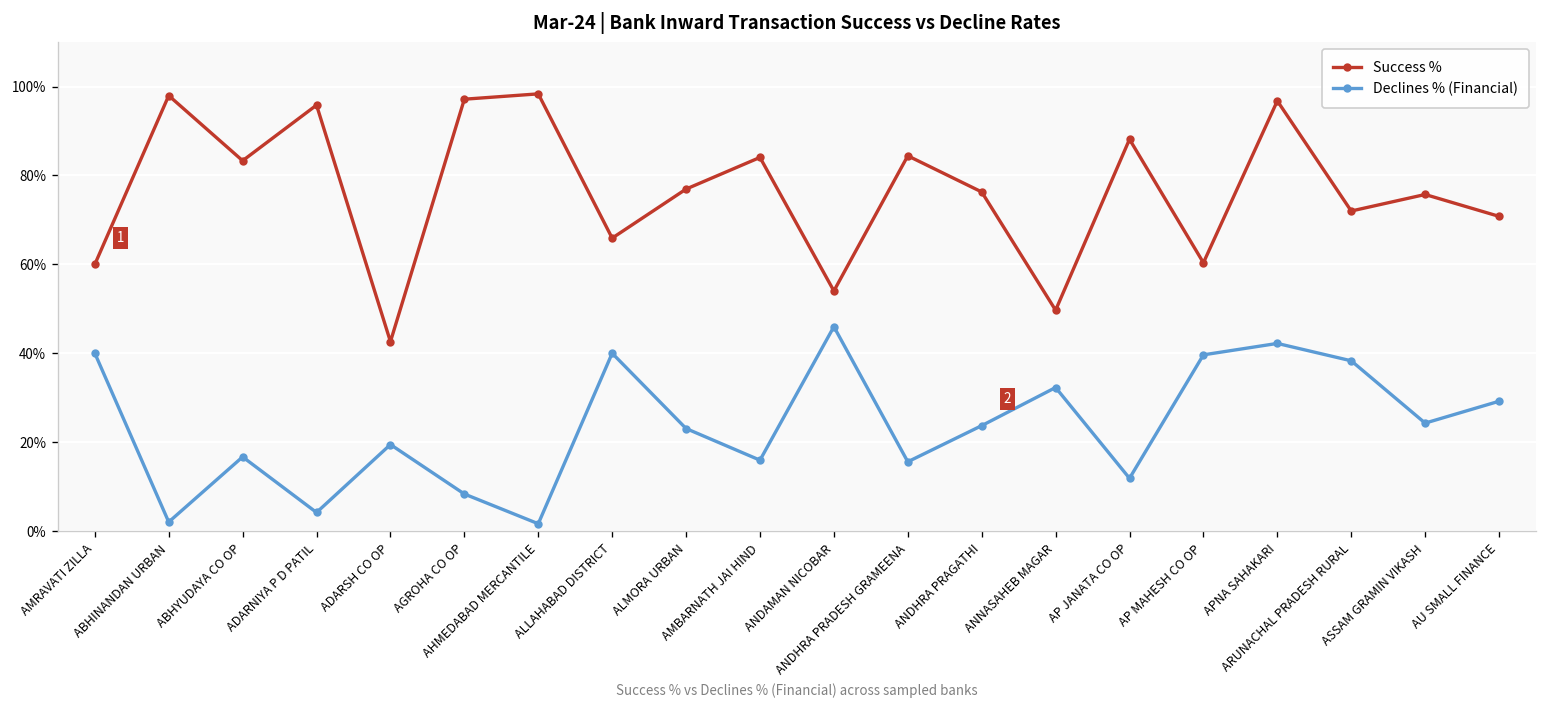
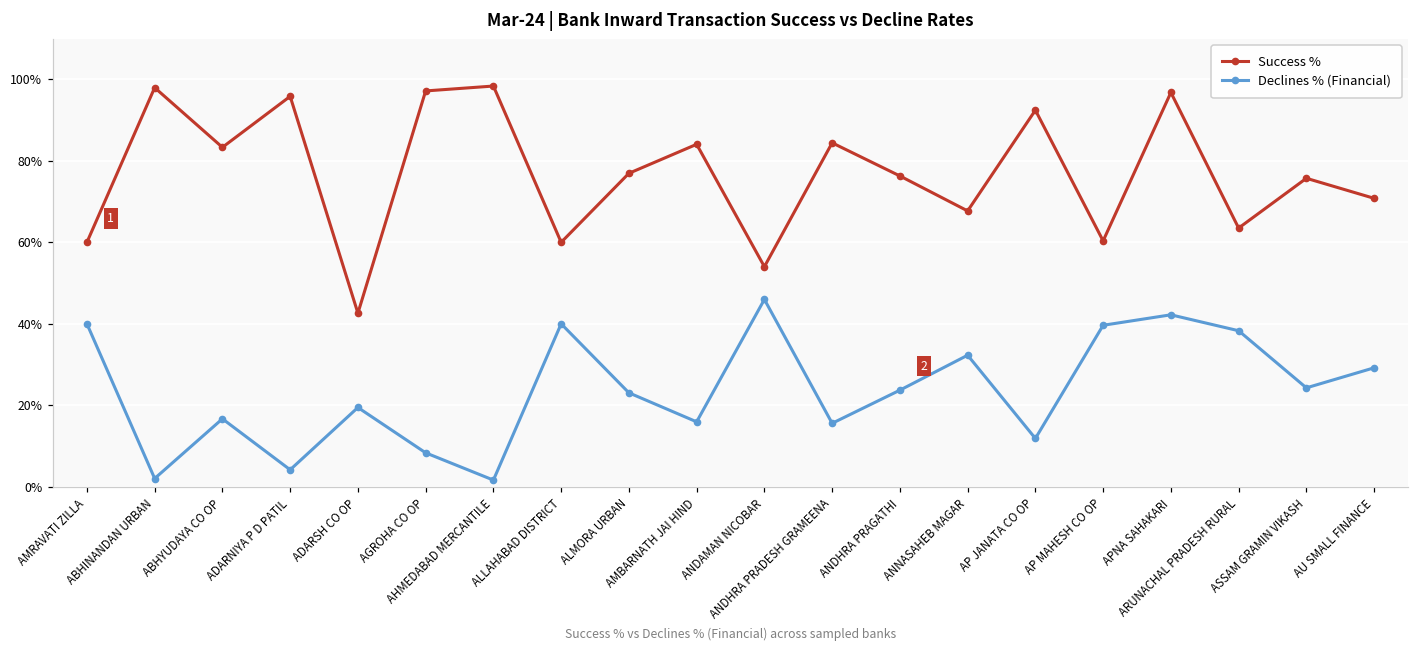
Success %, ALLAHABAD DISTRICT: 66% -> 60%
Success %, ANNASAHEB MAGAR: 50% -> 68%
Success %, AP JANATA CO OP: 88% -> 92%
Success %, ARUNACHAL PRADESH RURAL: 72% -> 64%
